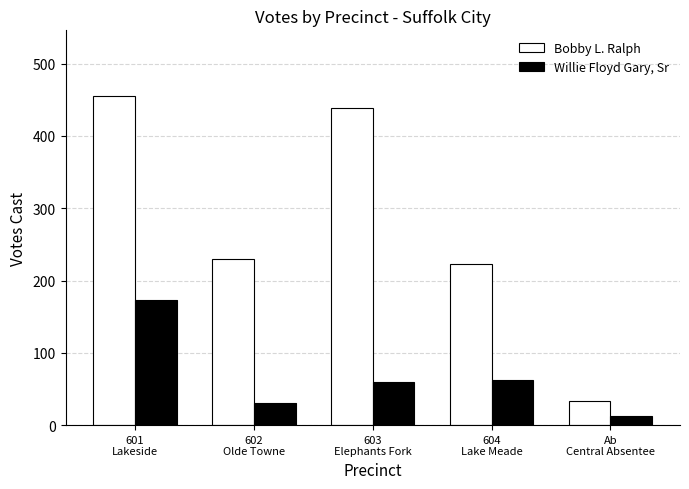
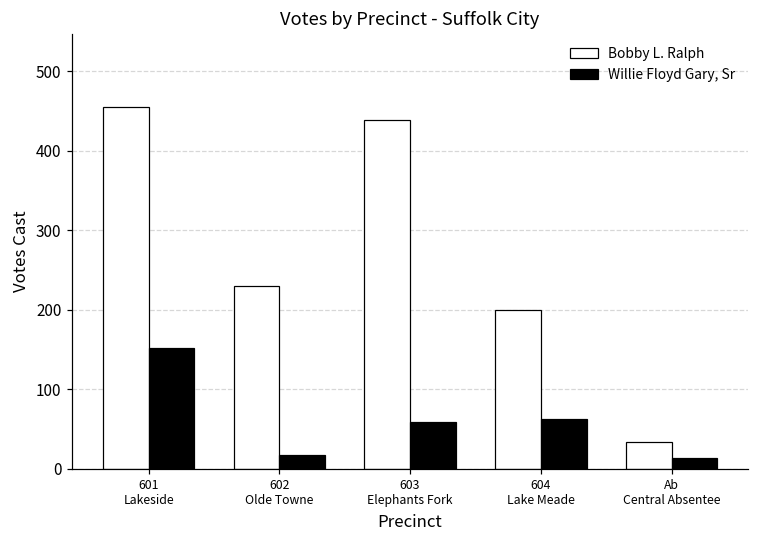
Willie Floyd Gary, Sr, 601 Lakeside: 170 -> 150
Willie Floyd Gary, Sr, 602 Olde Towne: 30 -> 20
Bobby L. Ralph, 604 Lake Meade: 220 -> 200
